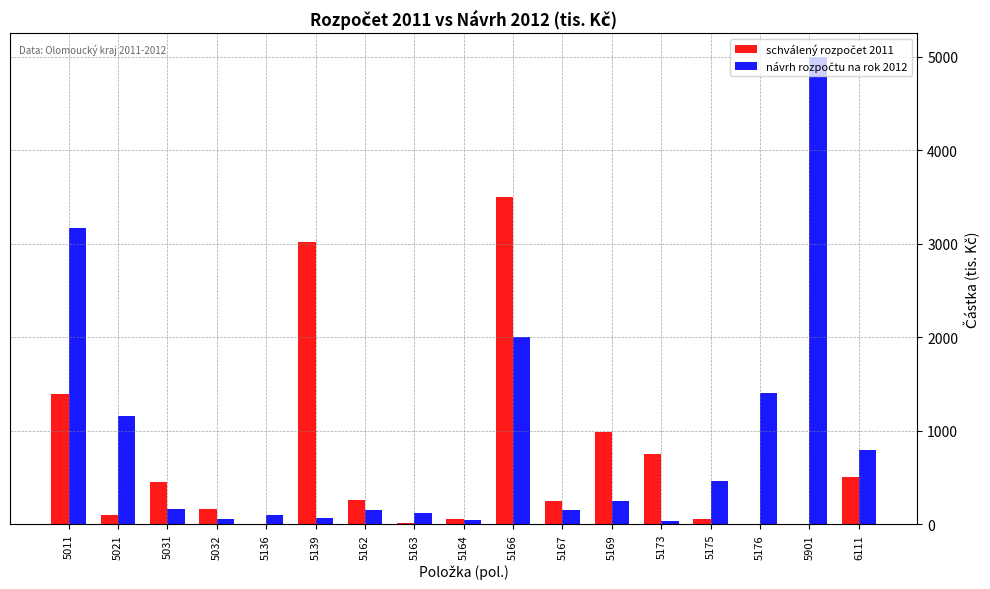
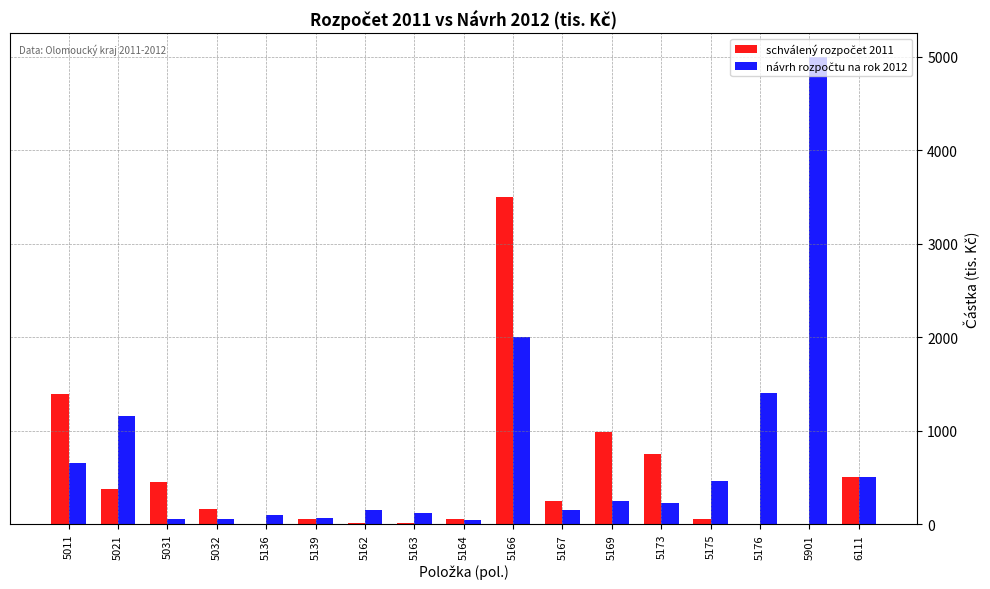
návrh rozpočtu na rok 2012, 5011: 3200 -> 700
schválený rozpočet 2011, 5021: 100 -> 400
návrh rozpočtu na rok 2012, 5031: 200 -> 100
schválený rozpočet 2011, 5139: 3000 -> 100
schválený rozpočet 2011, 5162: 300 -> 0
návrh rozpočtu na rok 2012, 5173: 0 -> 200
návrh rozpočtu na rok 2012, 6111: 800 -> 500
